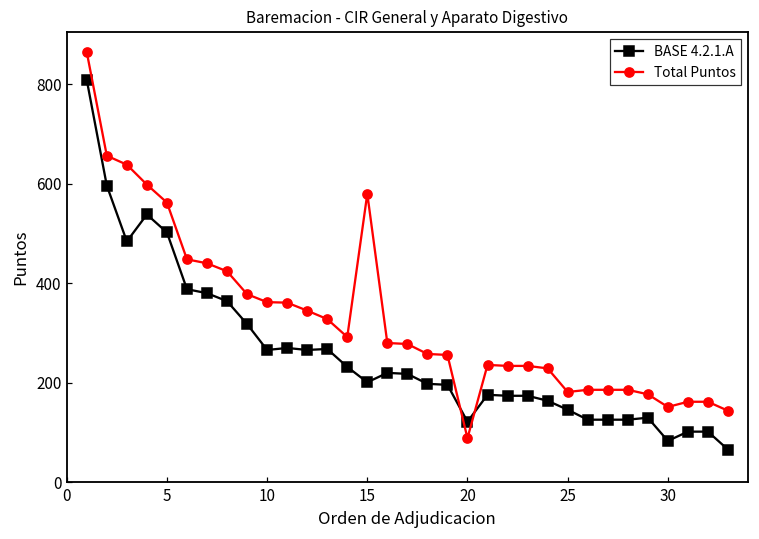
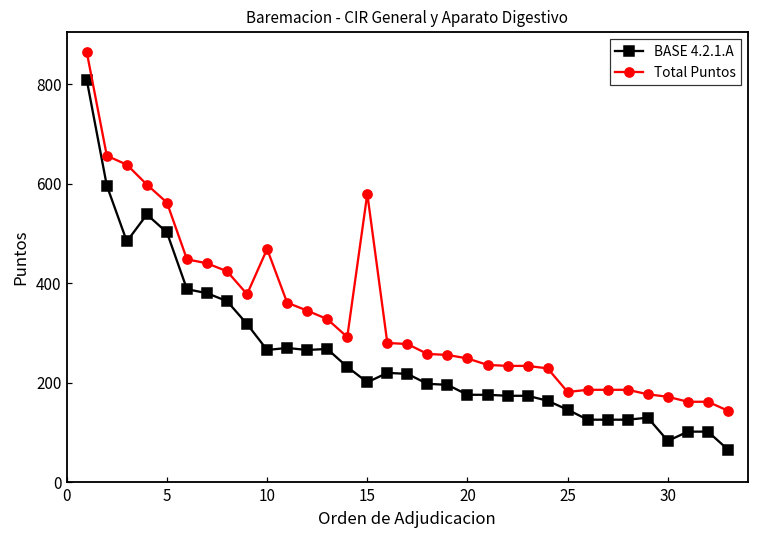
Total Puntos, 10: 360 -> 470
BASE 4.2.1.A, 20: 120 -> 180
Total Puntos, 20: 90 -> 250
Total Puntos, 30: 150 -> 170
